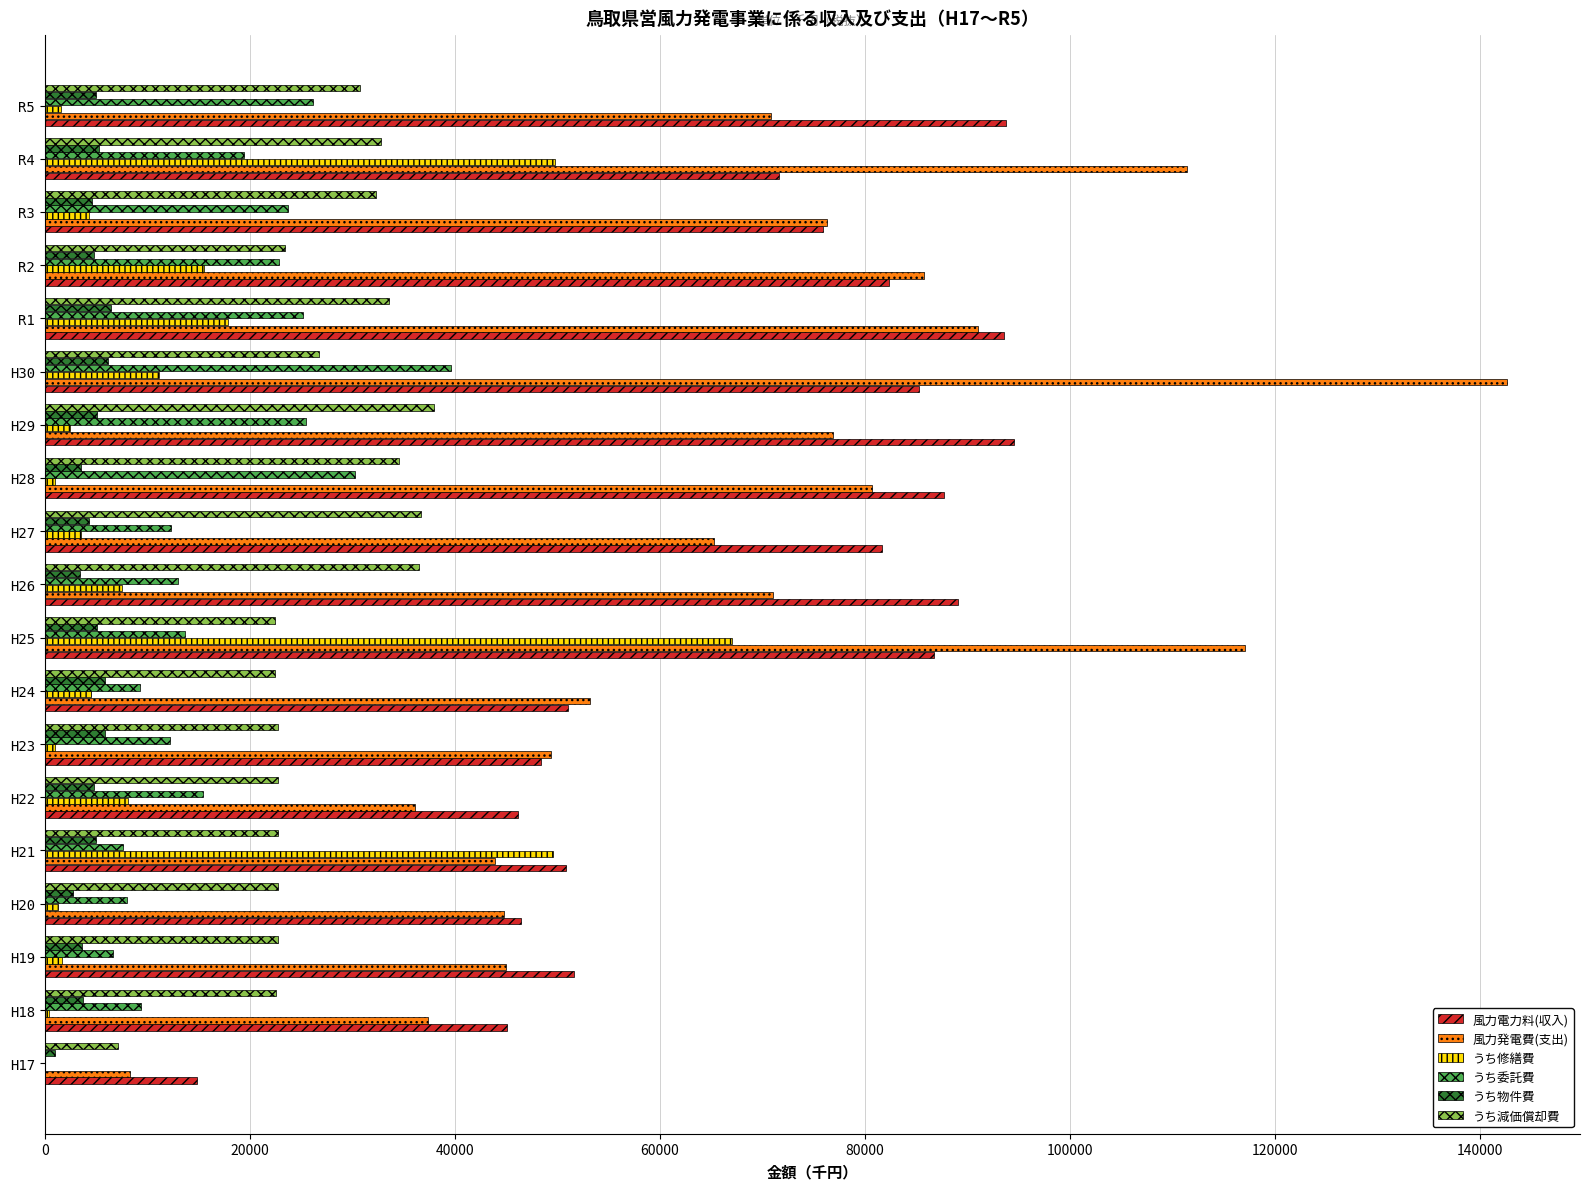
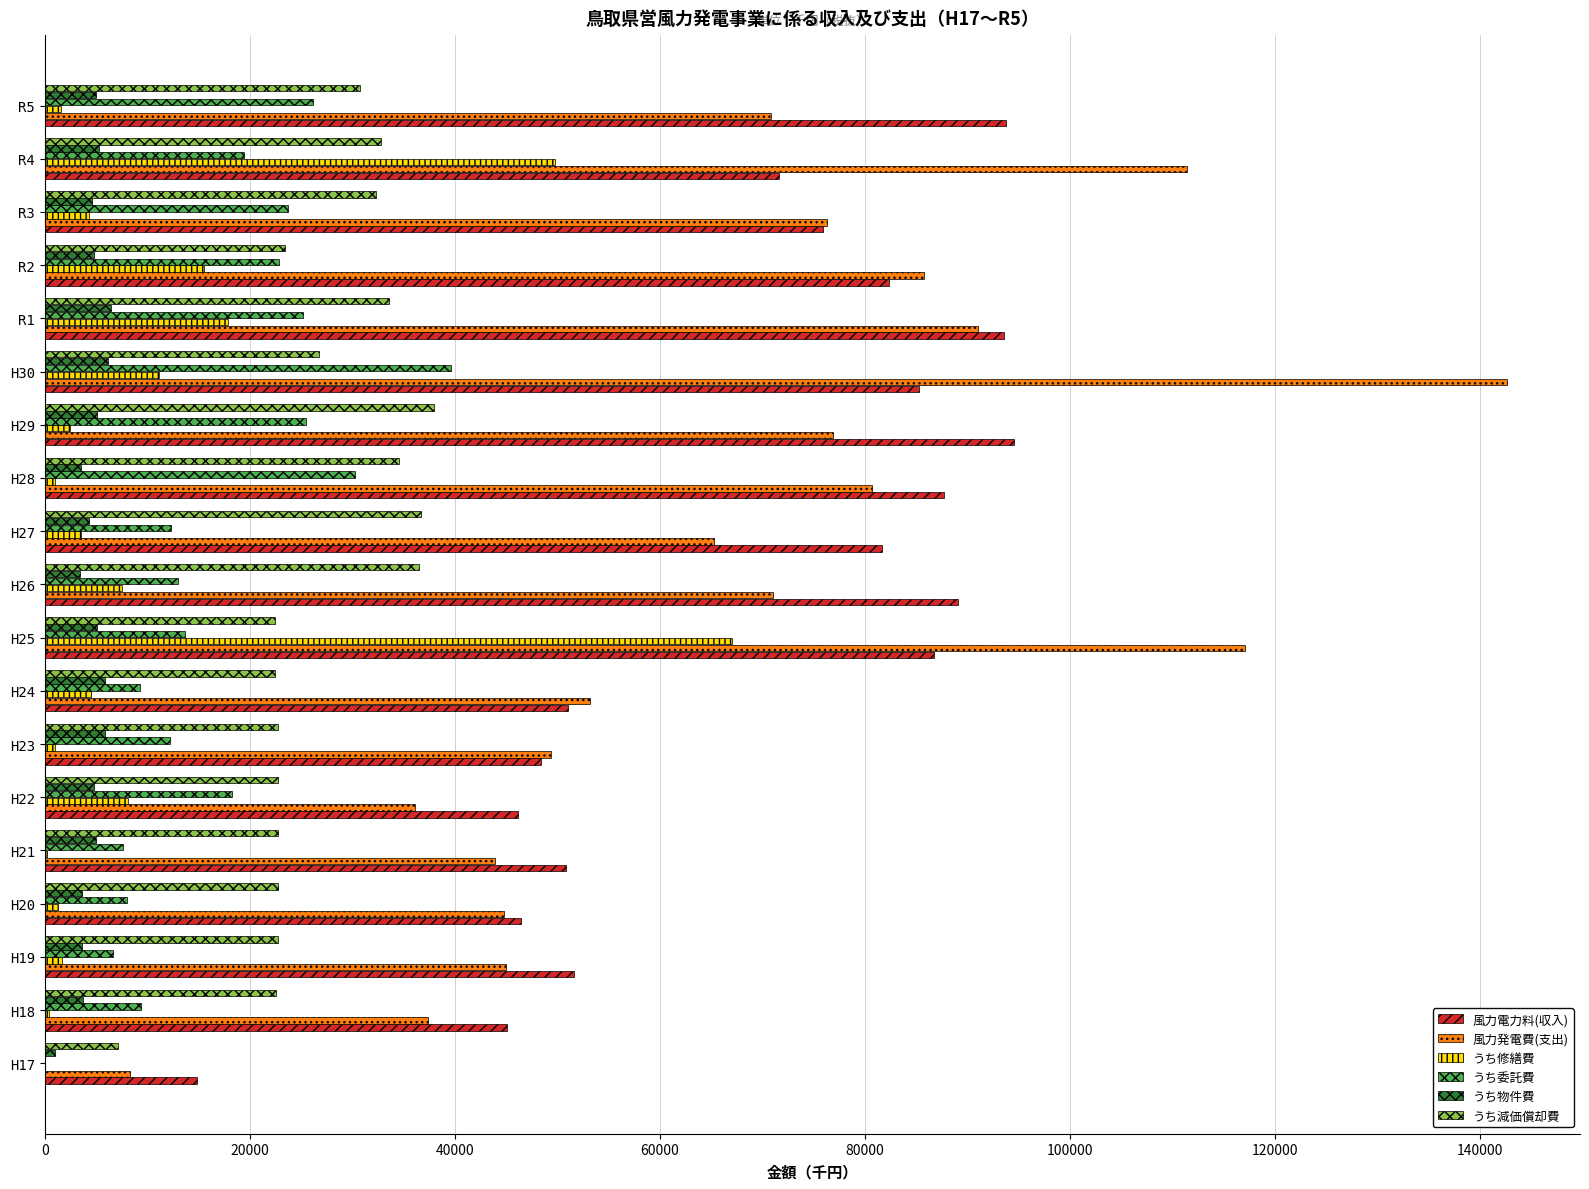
うち委託費, H22: 15400 -> 18300
うち修繕費, H21: 49600 -> 300
うち物件費, H20: 2800 -> 3600
